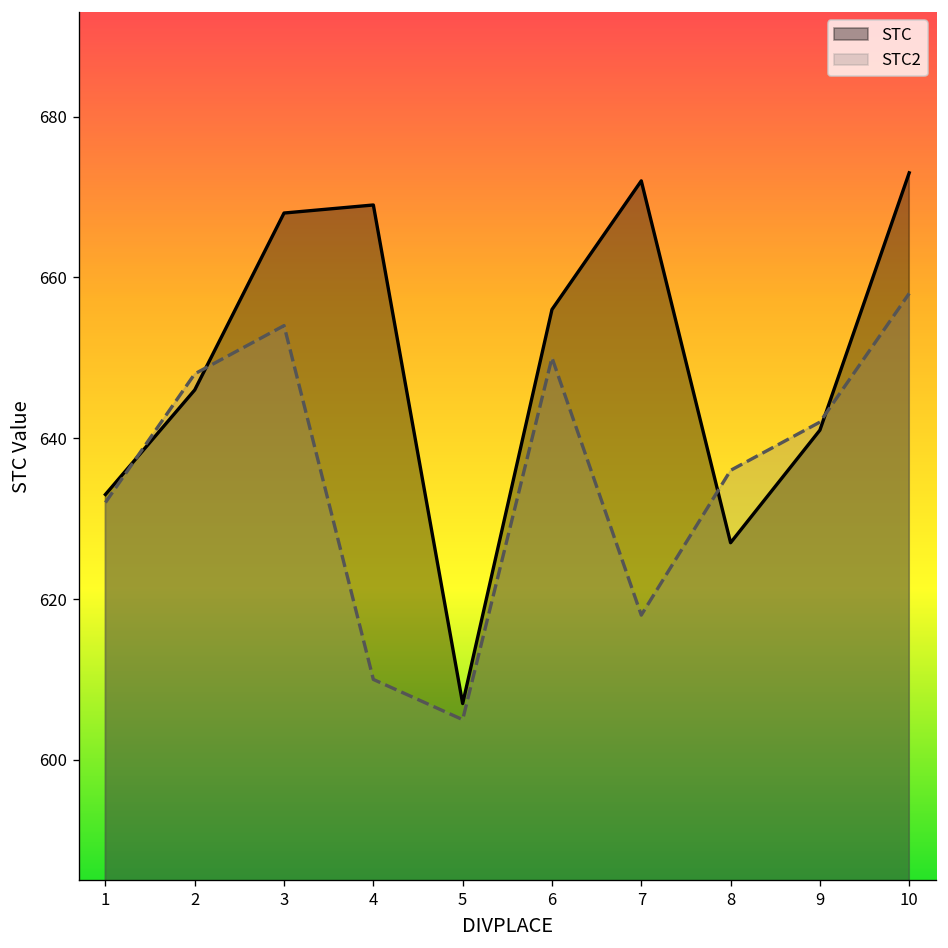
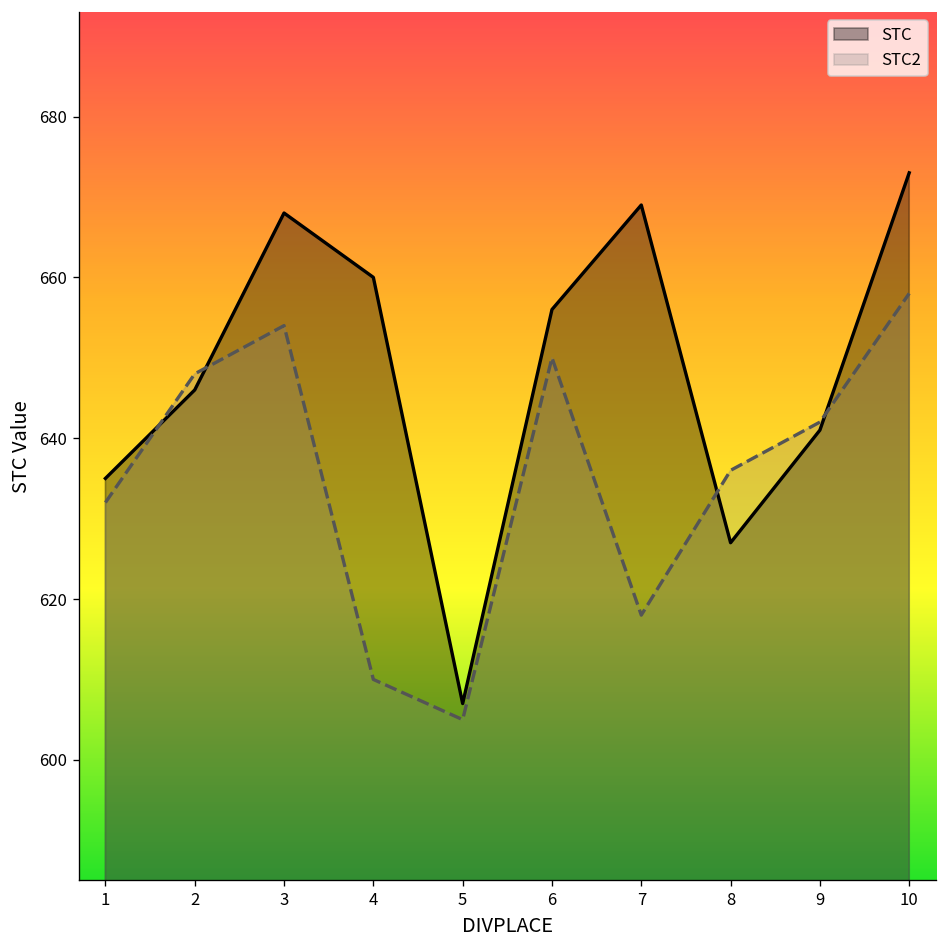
STC, 1: 633 -> 635
STC, 4: 669 -> 660
STC, 7: 672 -> 669
